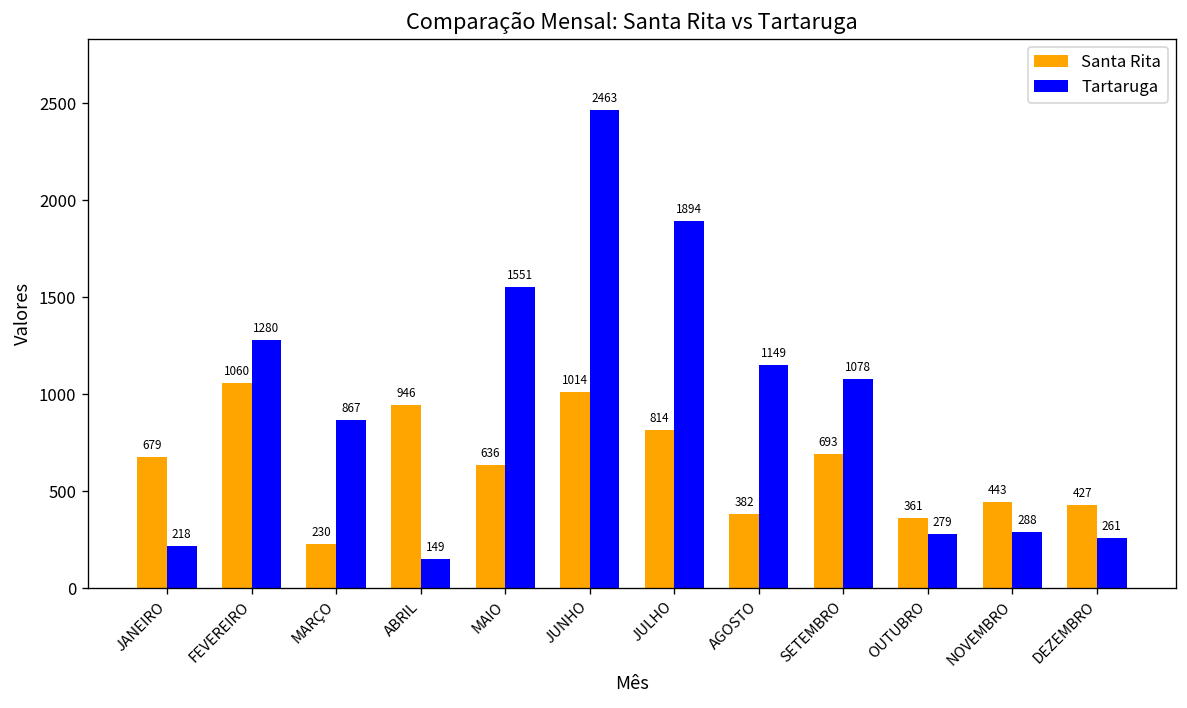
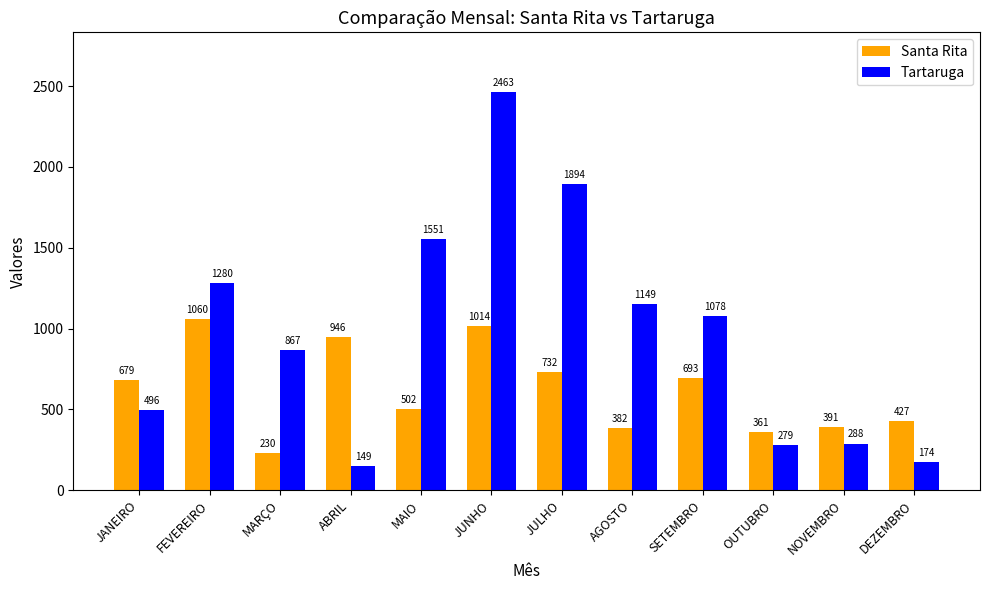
Tartaruga, JANEIRO: 218 -> 496
Santa Rita, MAIO: 636 -> 502
Santa Rita, JULHO: 814 -> 732
Santa Rita, NOVEMBRO: 443 -> 391
Tartaruga, DEZEMBRO: 261 -> 174
